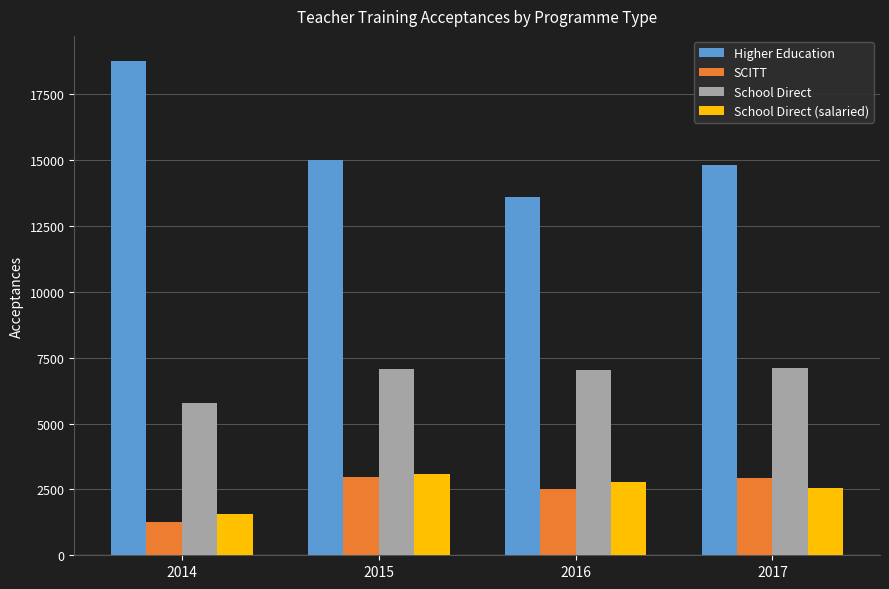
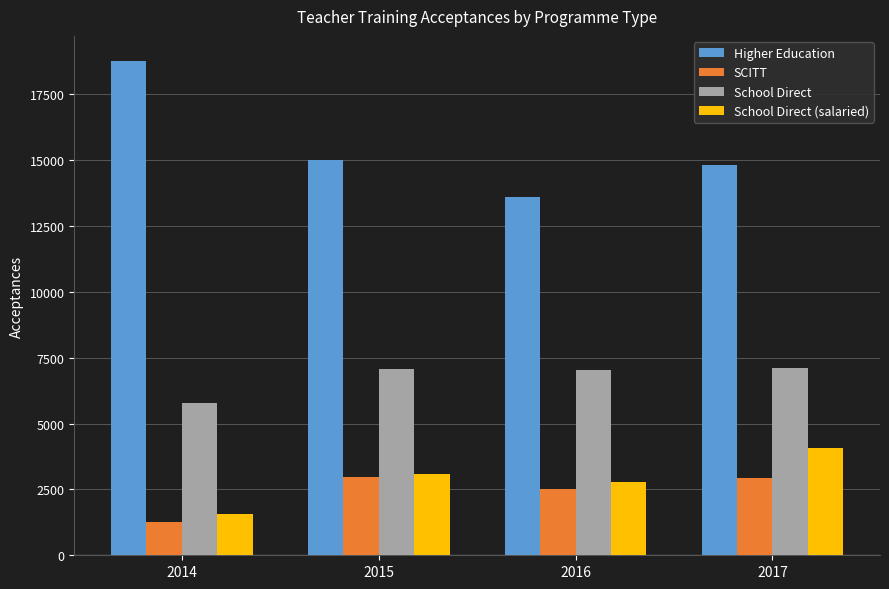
School Direct (salaried), 2017: 2600 -> 4100
